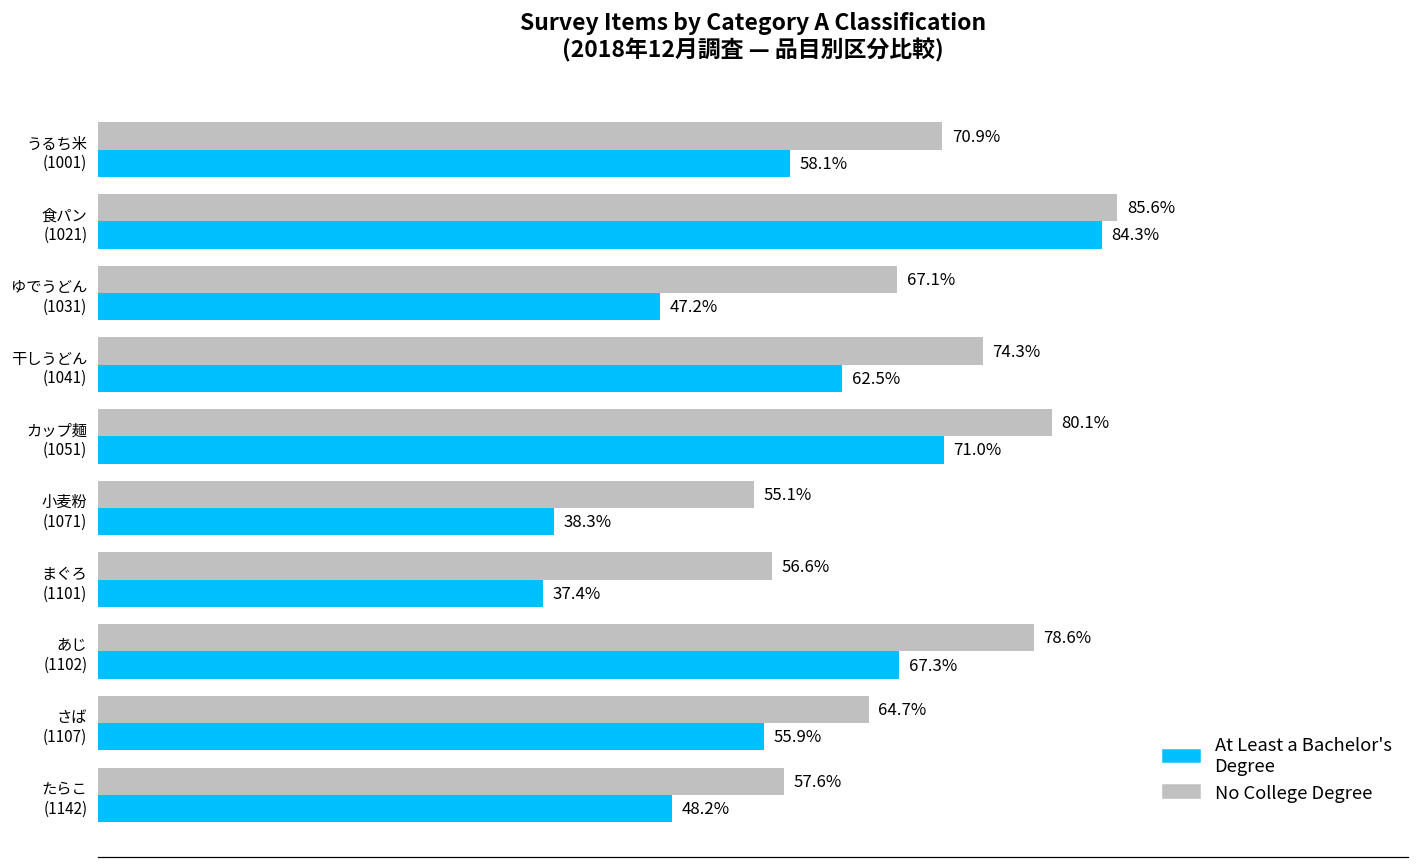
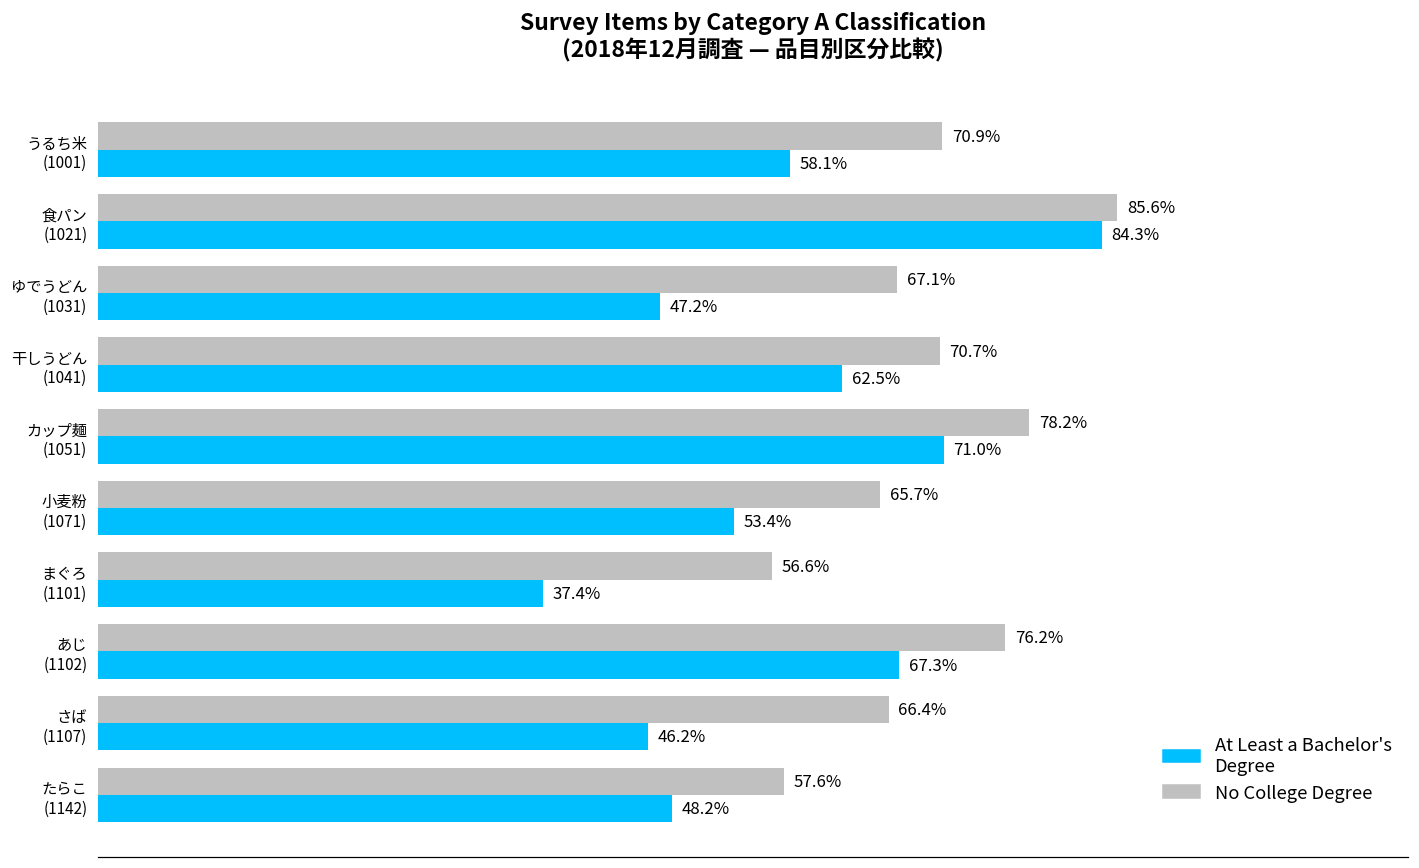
No College Degree, 干しうどん (1041): 74.3% -> 70.7%
No College Degree, カップ麺 (1051): 80.1% -> 78.2%
No College Degree, 小麦粉 (1071): 55.1% -> 65.7%
At Least a Bachelor's Degree, 小麦粉 (1071): 38.3% -> 53.4%
No College Degree, あじ (1102): 78.6% -> 76.2%
No College Degree, さば (1107): 64.7% -> 66.4%
At Least a Bachelor's Degree, さば (1107): 55.9% -> 46.2%
